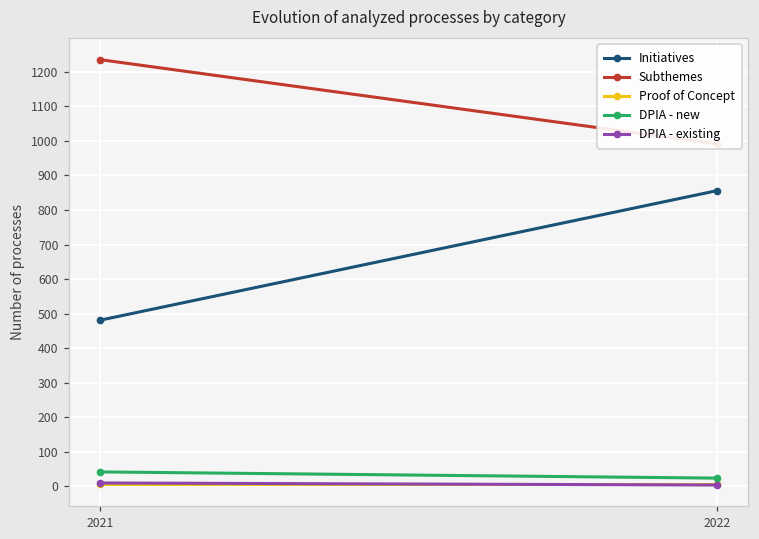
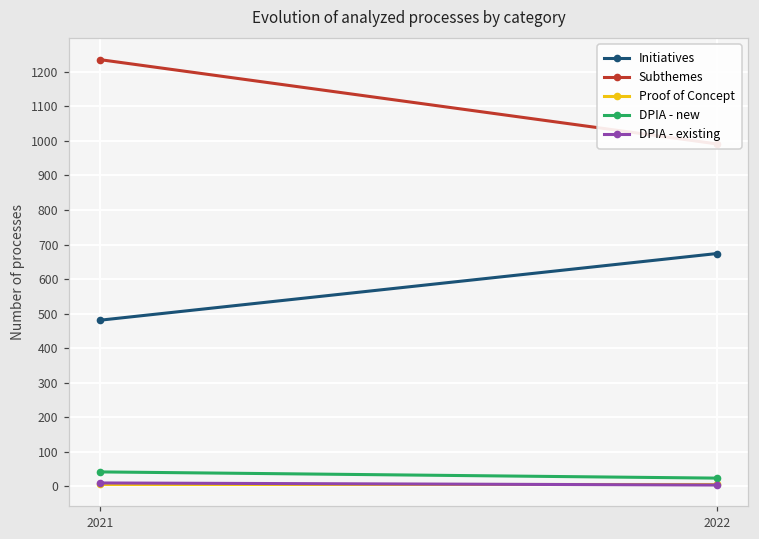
Initiatives, 2022: 860 -> 670
